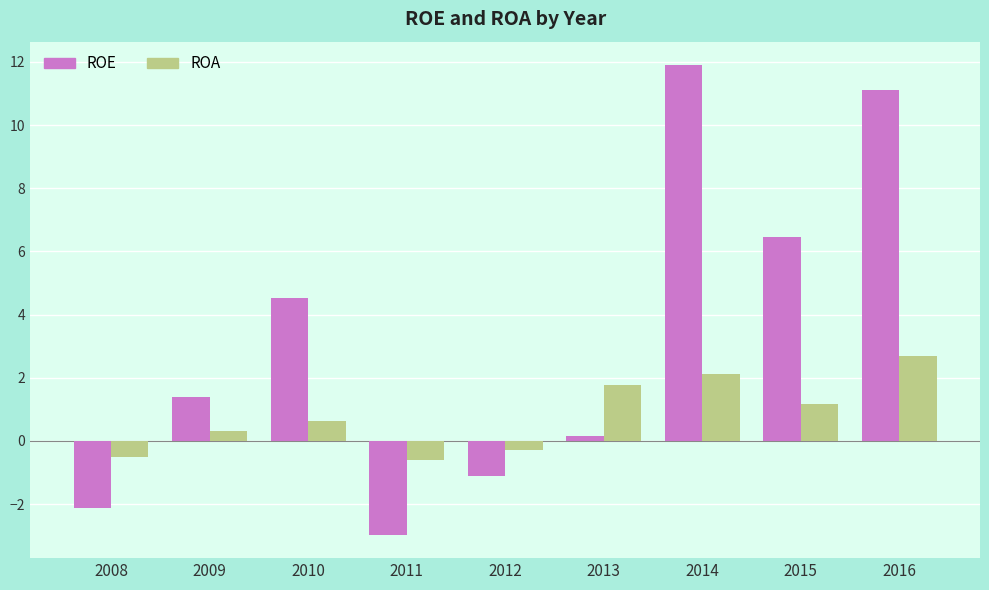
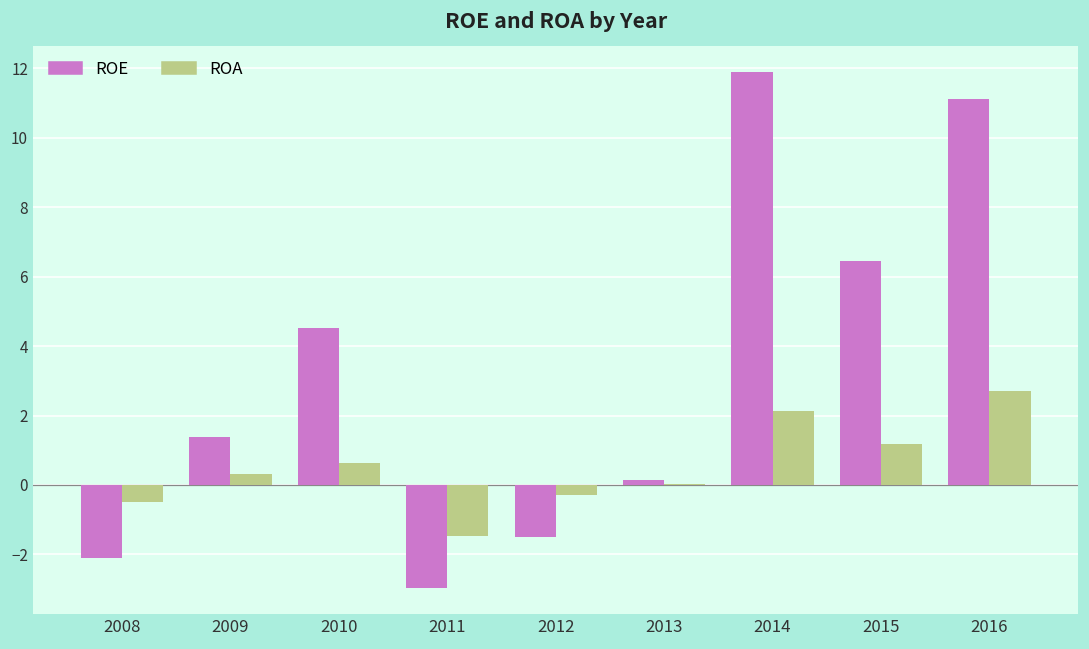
ROA, 2011: -0.6 -> -1.5
ROE, 2012: -1.1 -> -1.5
ROA, 2013: 1.8 -> 0.0
